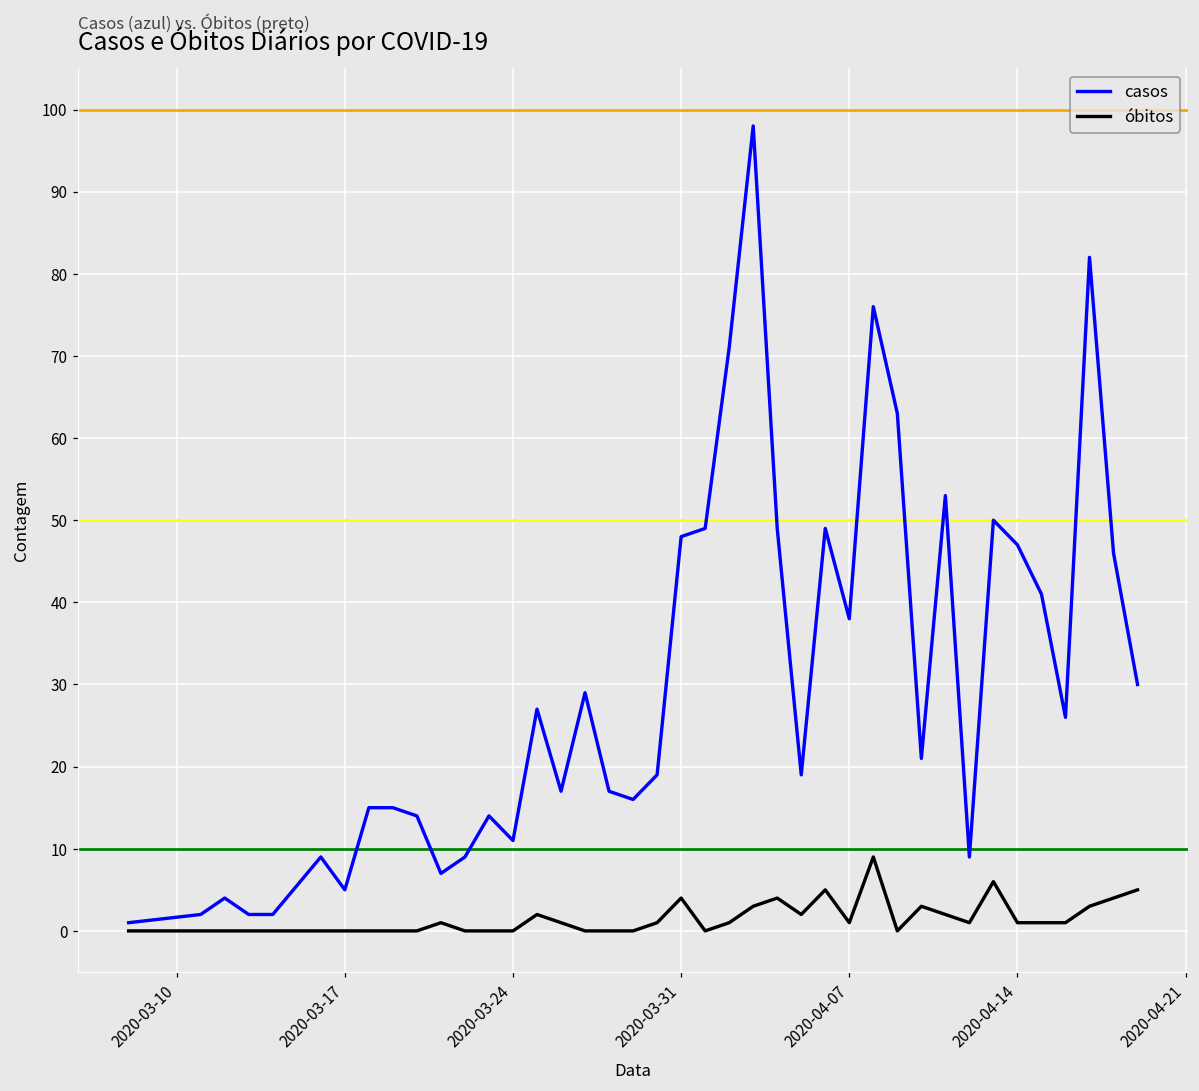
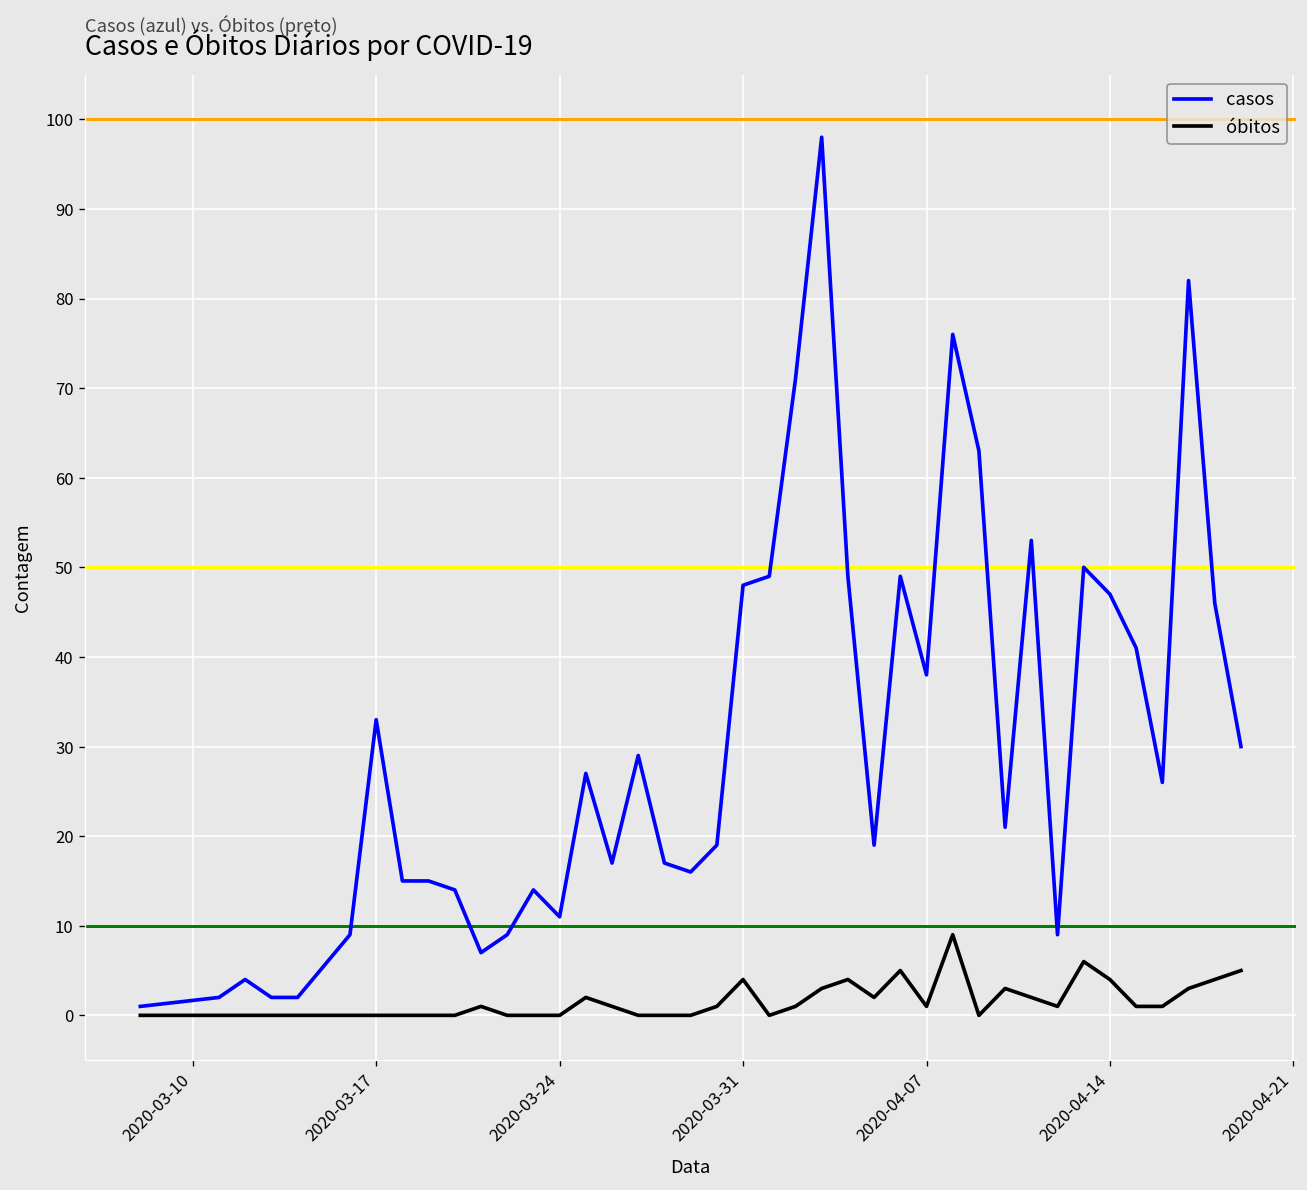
casos, 2020-03-17: 5 -> 33
óbitos, 2020-04-14: 1 -> 4
